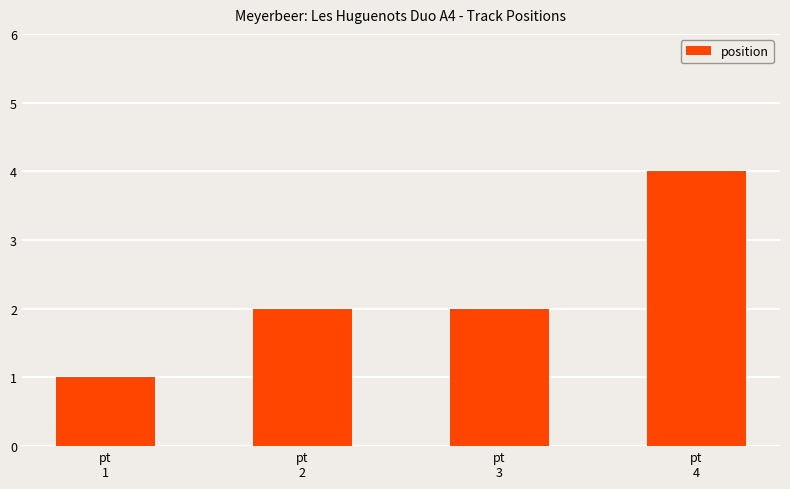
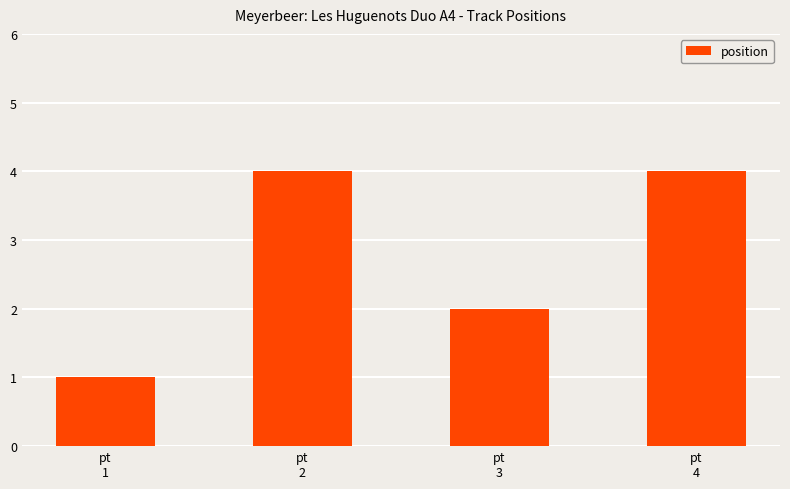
pt 2: 2 -> 4
